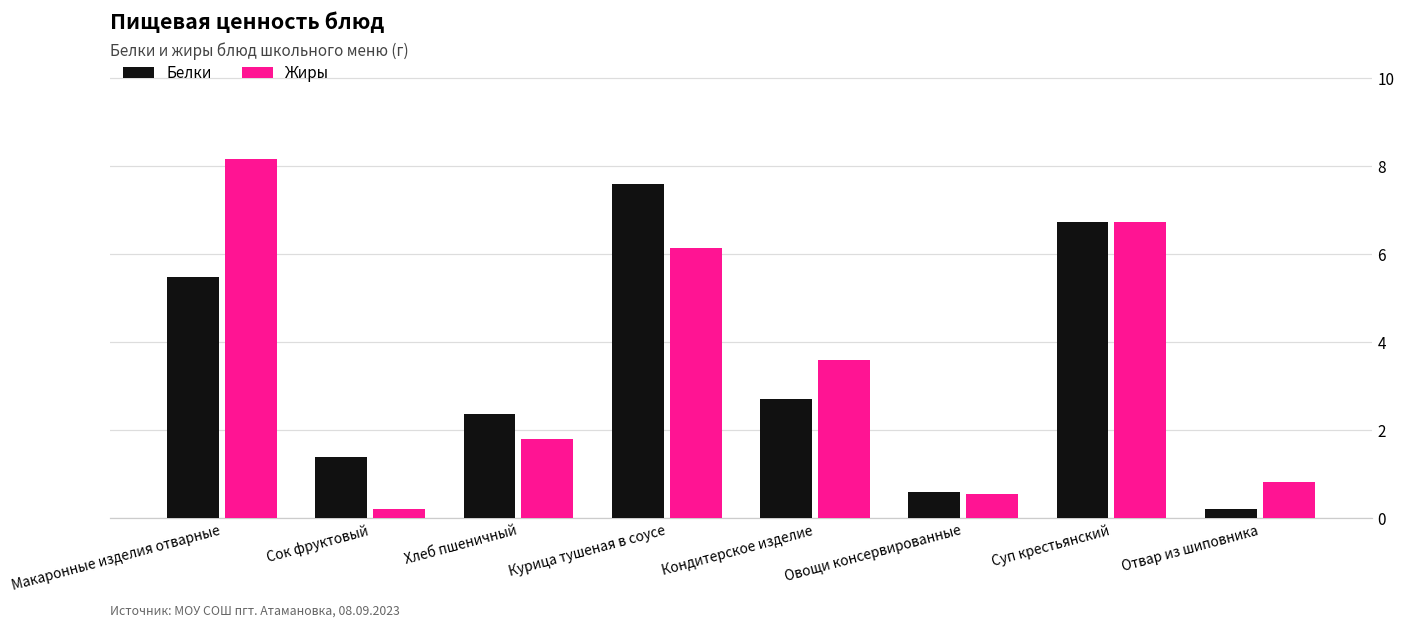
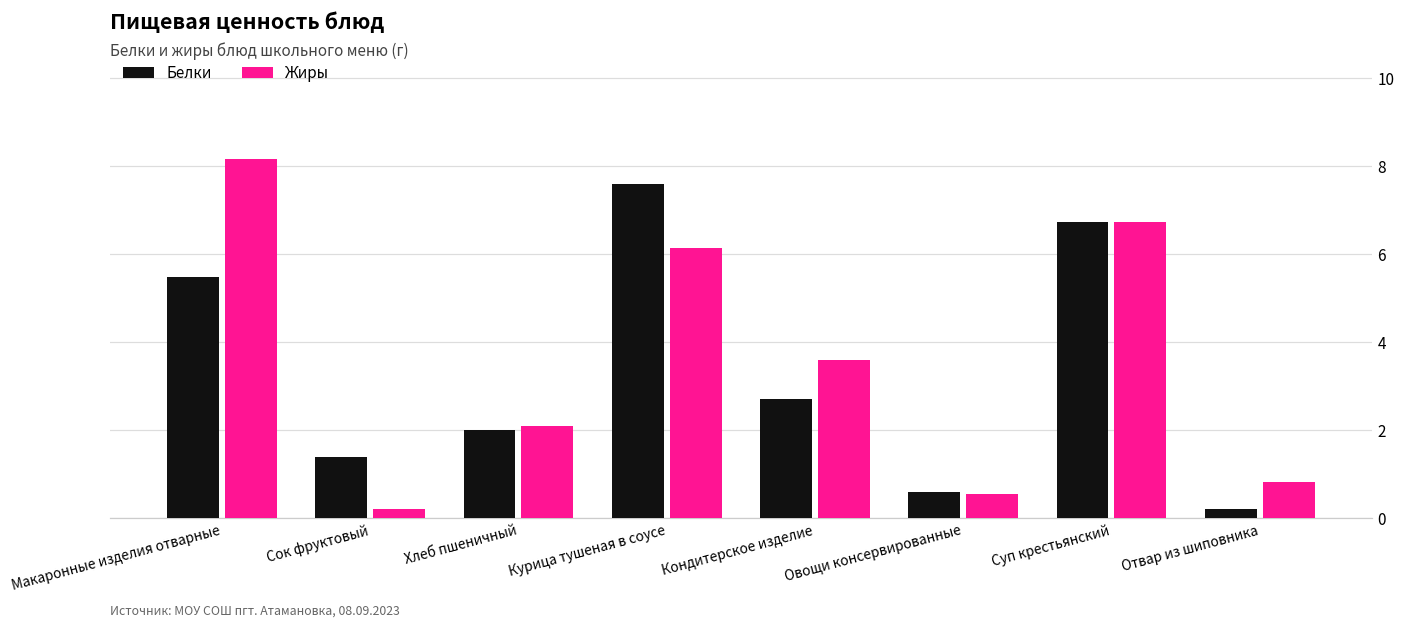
Белки, Хлеб пшеничный: 2.4 -> 2.0
Жиры, Хлеб пшеничный: 1.8 -> 2.1
